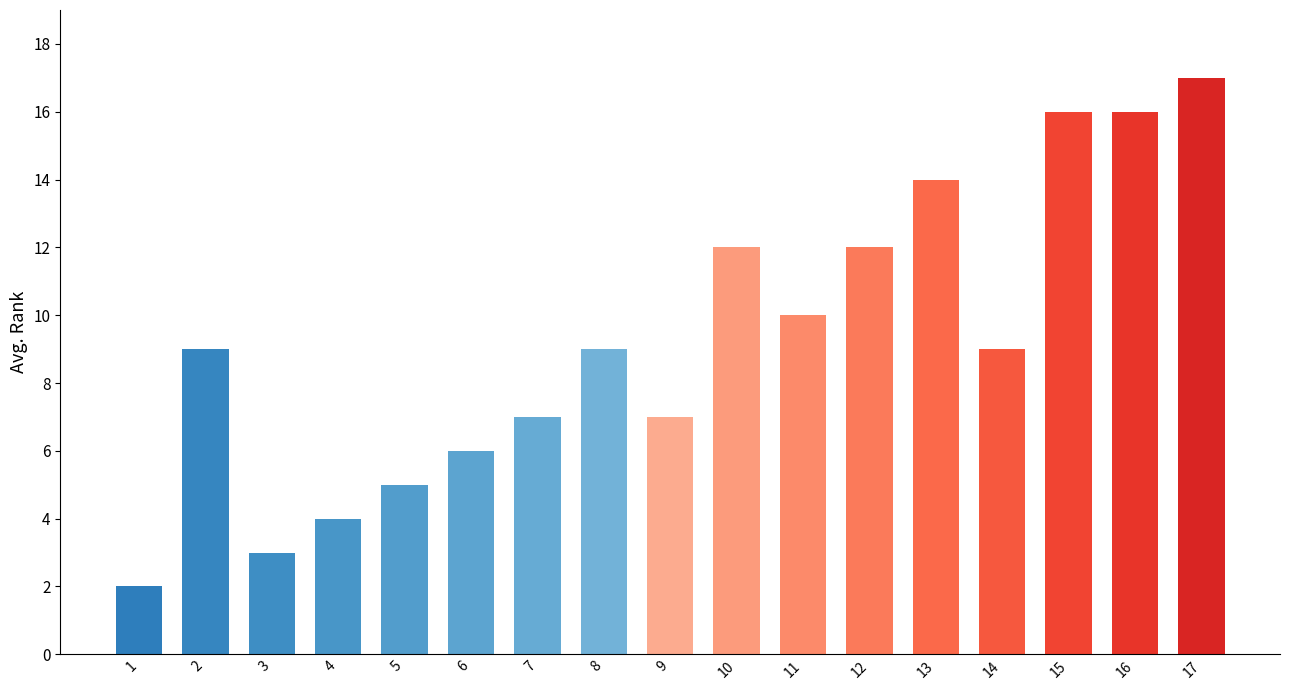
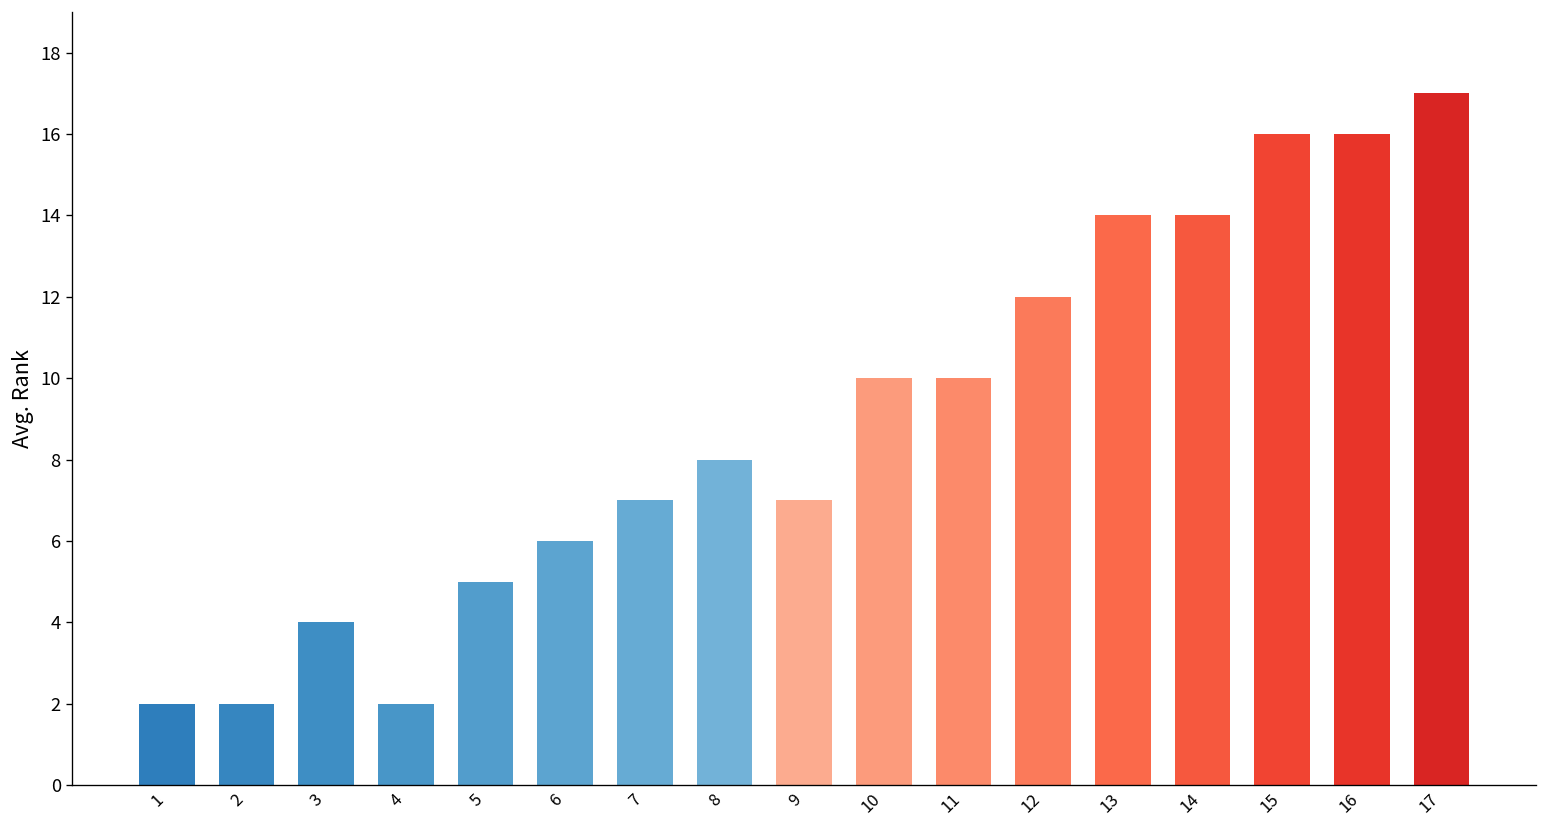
2: 9 -> 2
3: 3 -> 4
4: 4 -> 2
8: 9 -> 8
10: 12 -> 10
14: 9 -> 14
